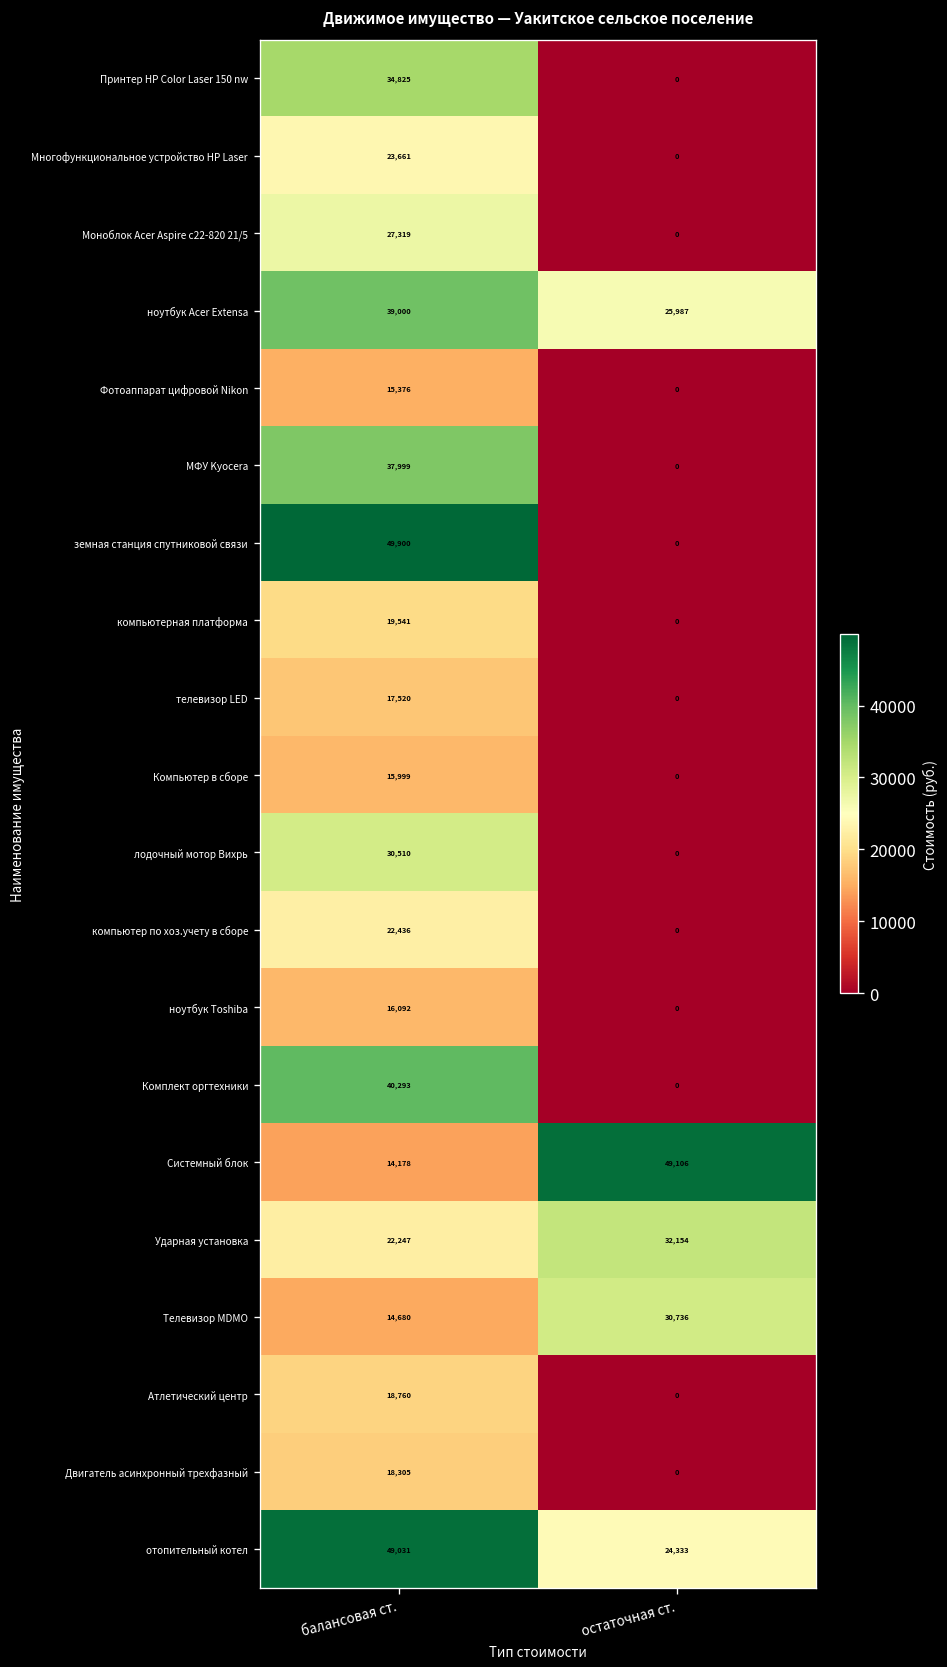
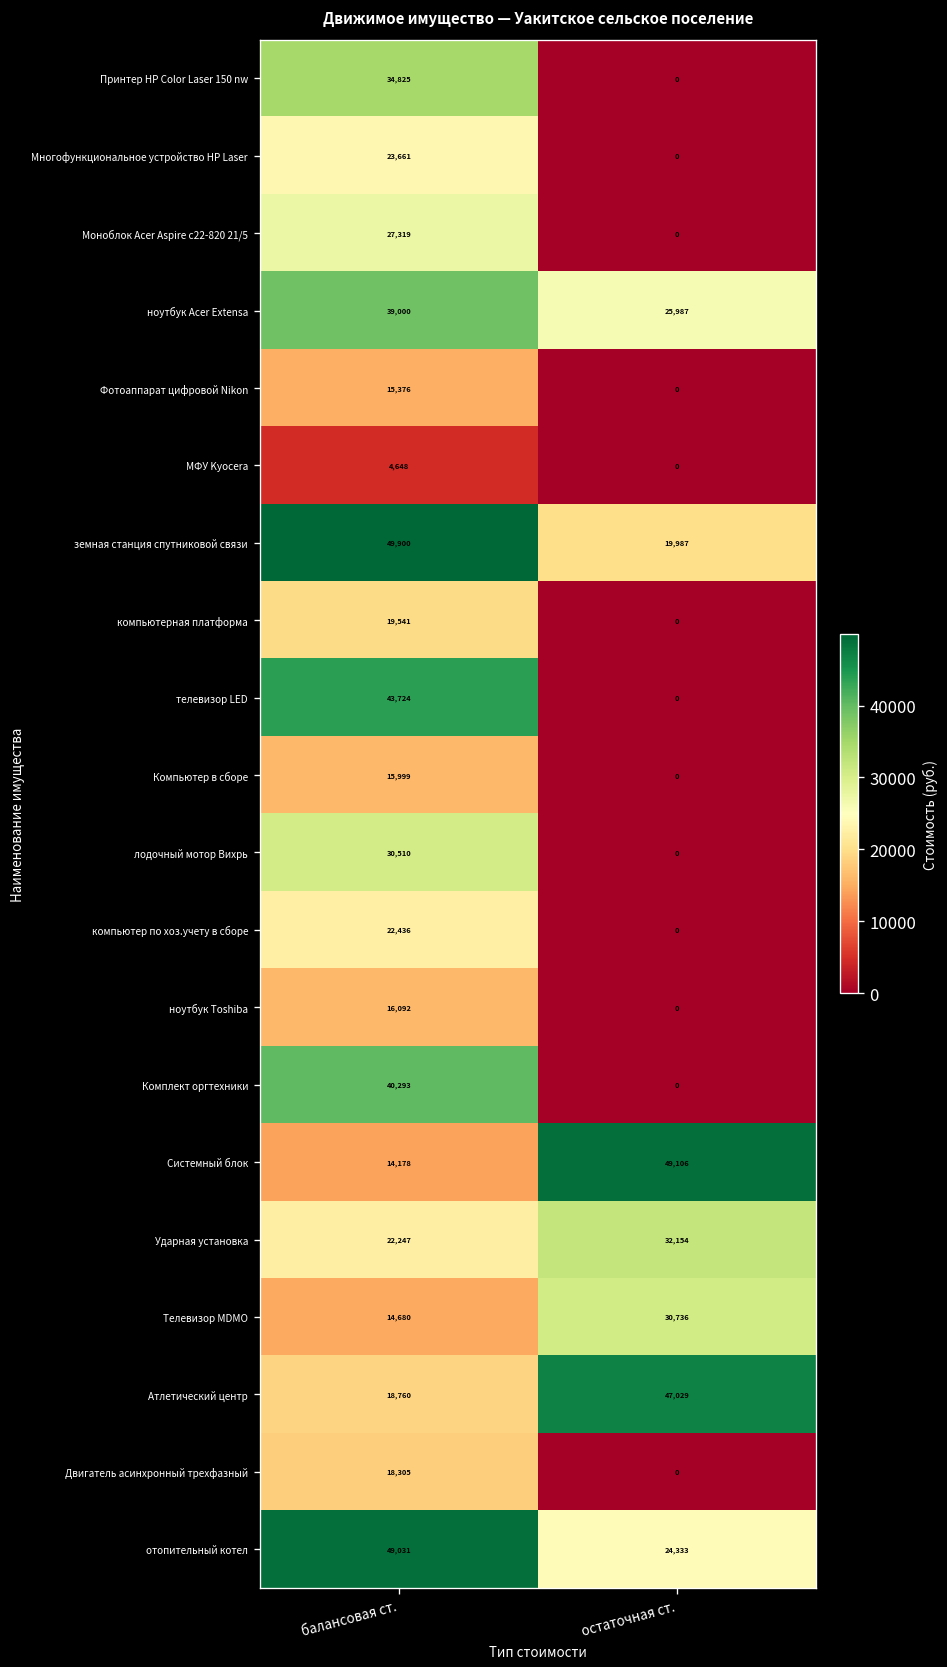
МФУ Kyocera, балансовая ст.: 37,999 -> 4,648
земная станция спутниковой связи, остаточная ст.: 0 -> 19,987
телевизор LED, балансовая ст.: 17,520 -> 43,724
Атлетический центр, остаточная ст.: 0 -> 47,029
